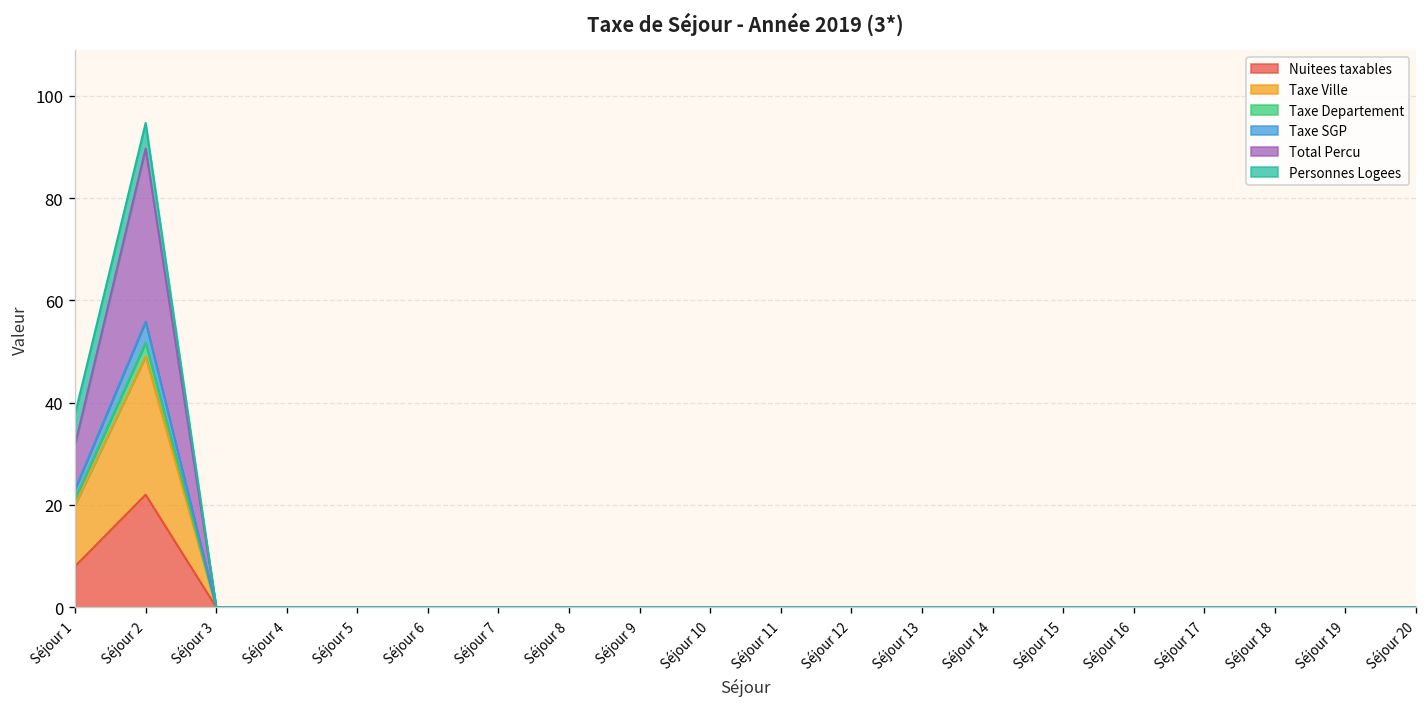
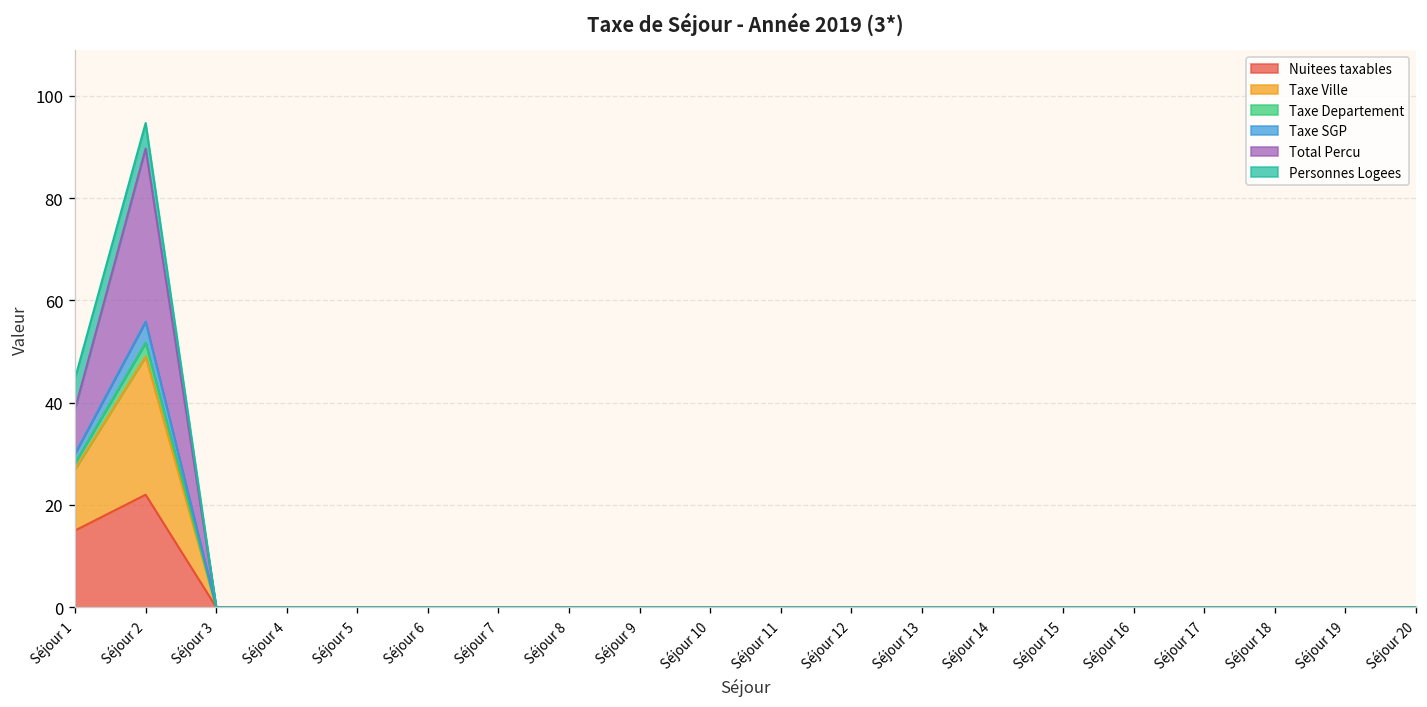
Nuitees taxables, Séjour 1: 8 -> 15
